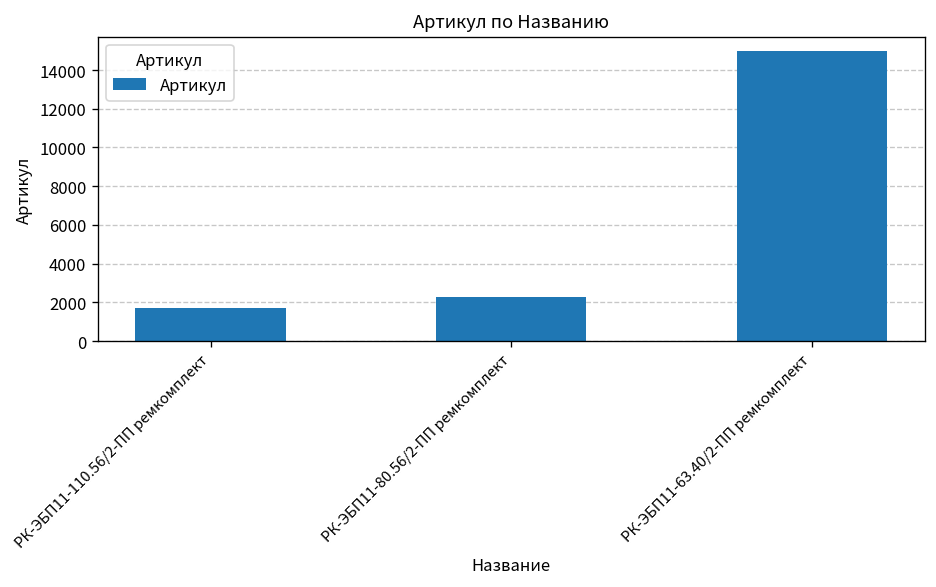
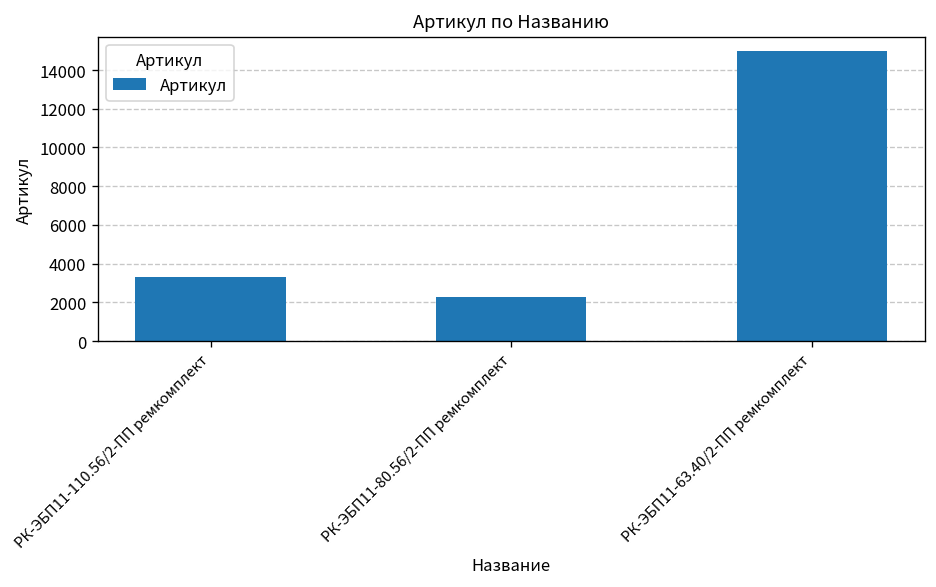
РК-ЭБП11-110.56/2-ПП ремкомплект: 1700 -> 3300
